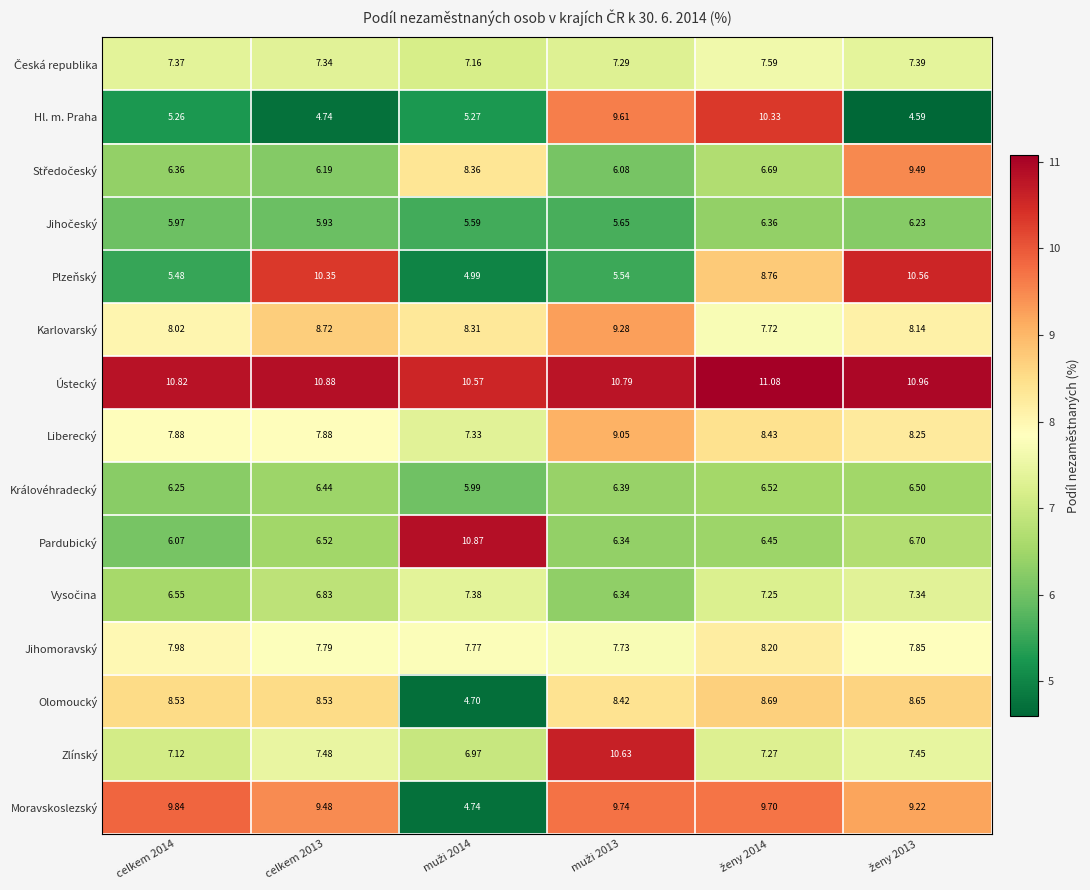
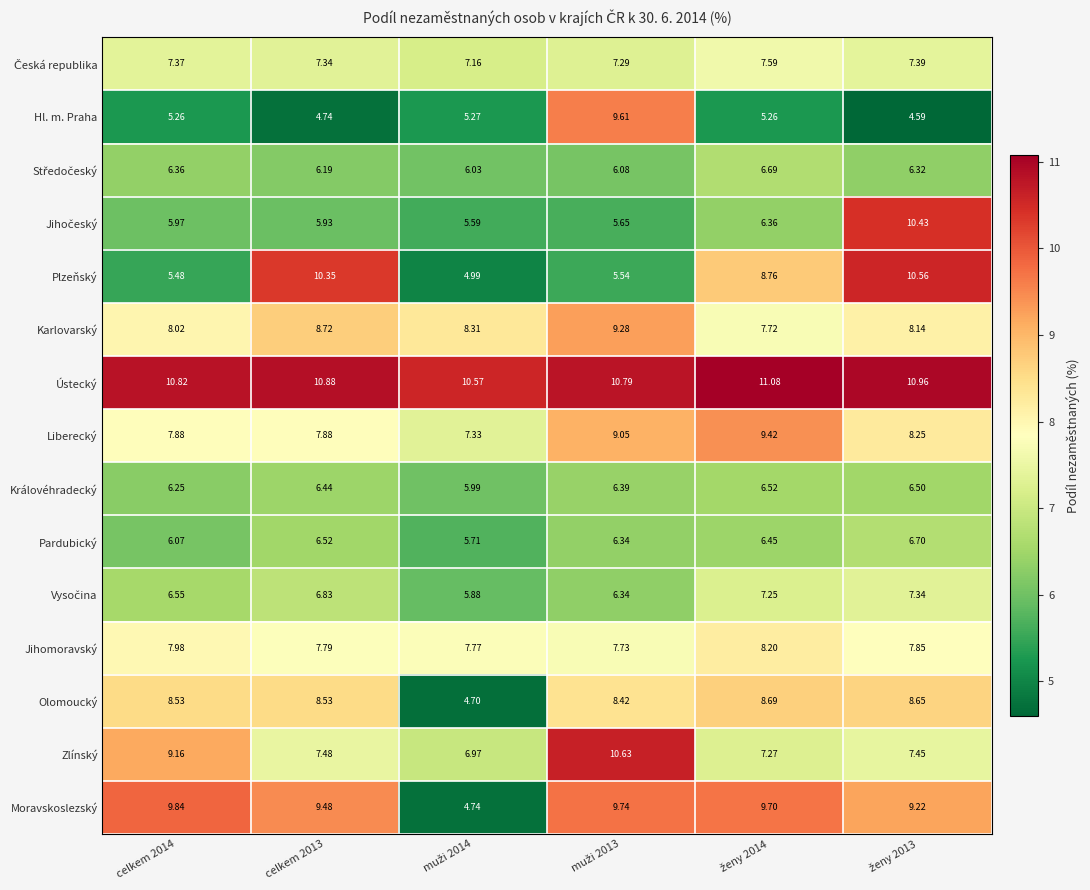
Hl. m. Praha, ženy 2014: 10.33 -> 5.26
Středočeský, muži 2014: 8.36 -> 6.03
Středočeský, ženy 2013: 9.49 -> 6.32
Jihočeský, ženy 2013: 6.23 -> 10.43
Liberecký, ženy 2014: 8.43 -> 9.42
Pardubický, muži 2014: 10.87 -> 5.71
Vysočina, muži 2014: 7.38 -> 5.88
Zlínský, celkem 2014: 7.12 -> 9.16
